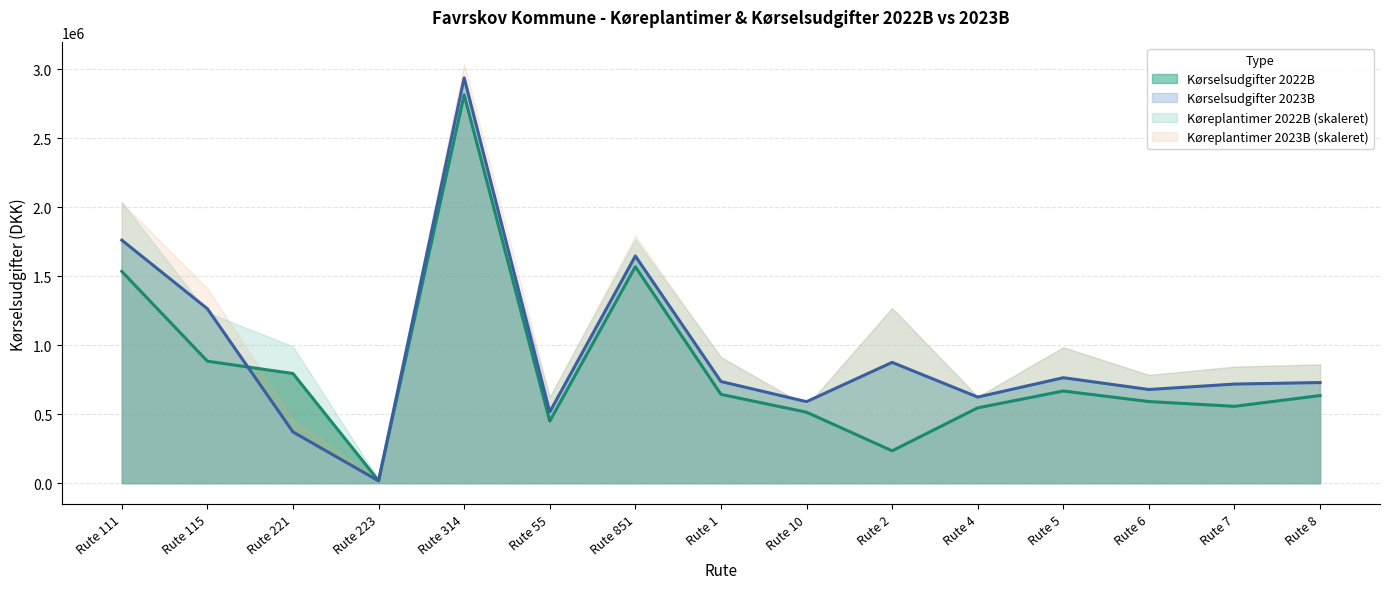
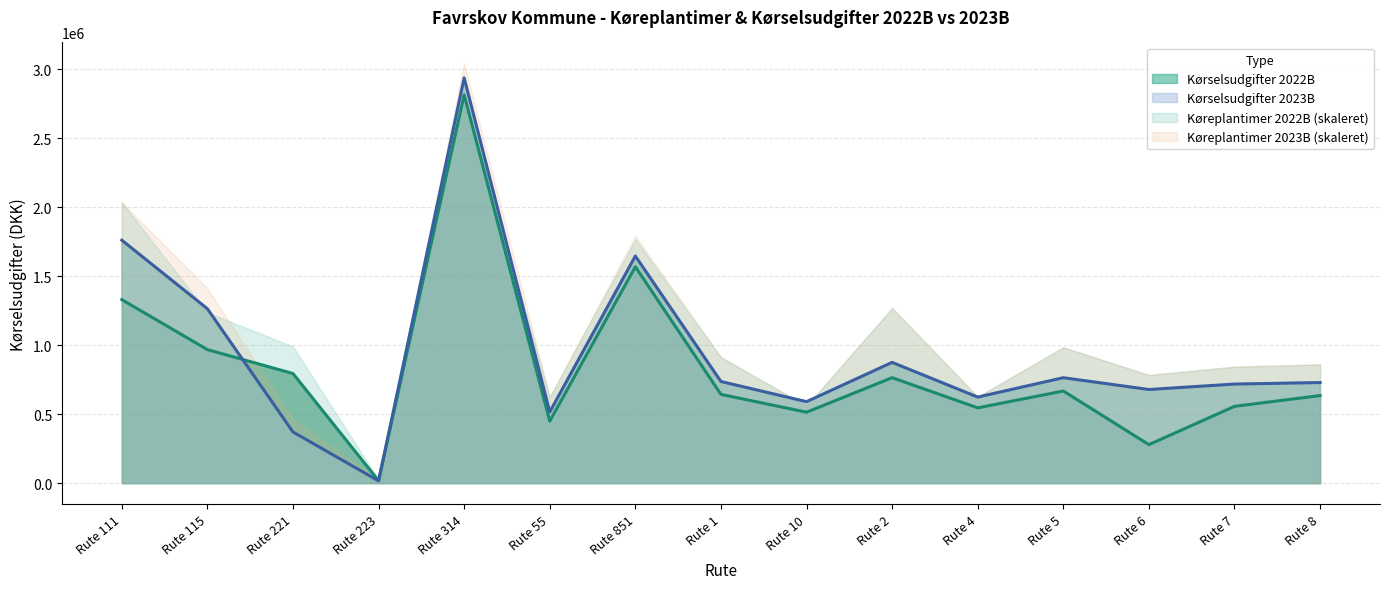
Kørselsudgifter 2022B, Rute 111: 1530000 -> 1330000
Kørselsudgifter 2022B, Rute 115: 880000 -> 970000
Kørselsudgifter 2022B, Rute 2: 230000 -> 760000
Kørselsudgifter 2022B, Rute 6: 590000 -> 280000
